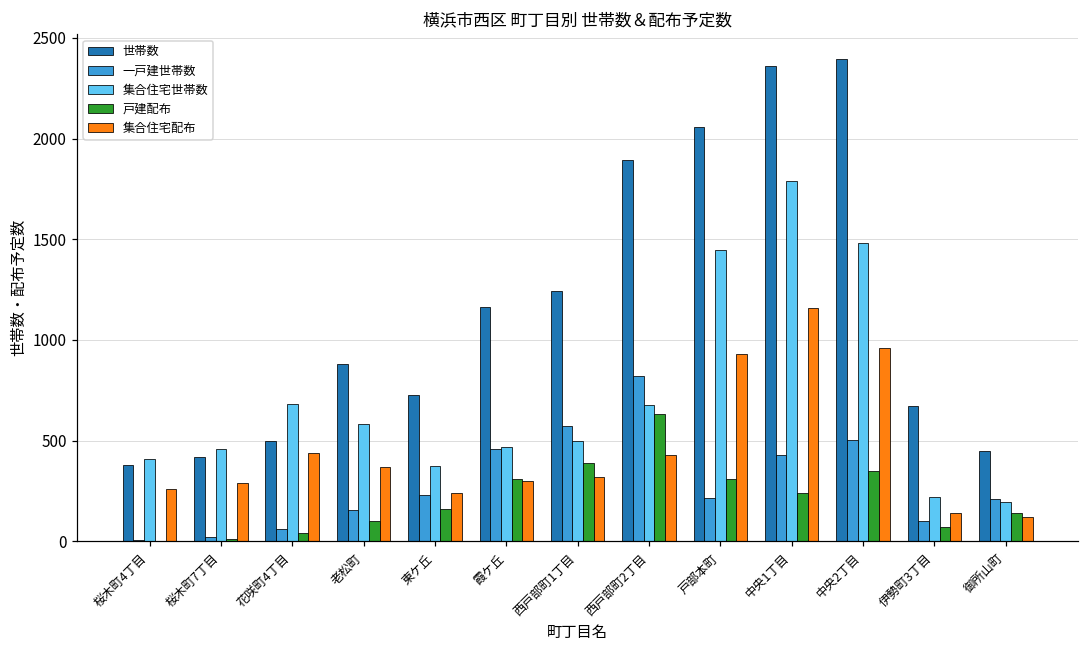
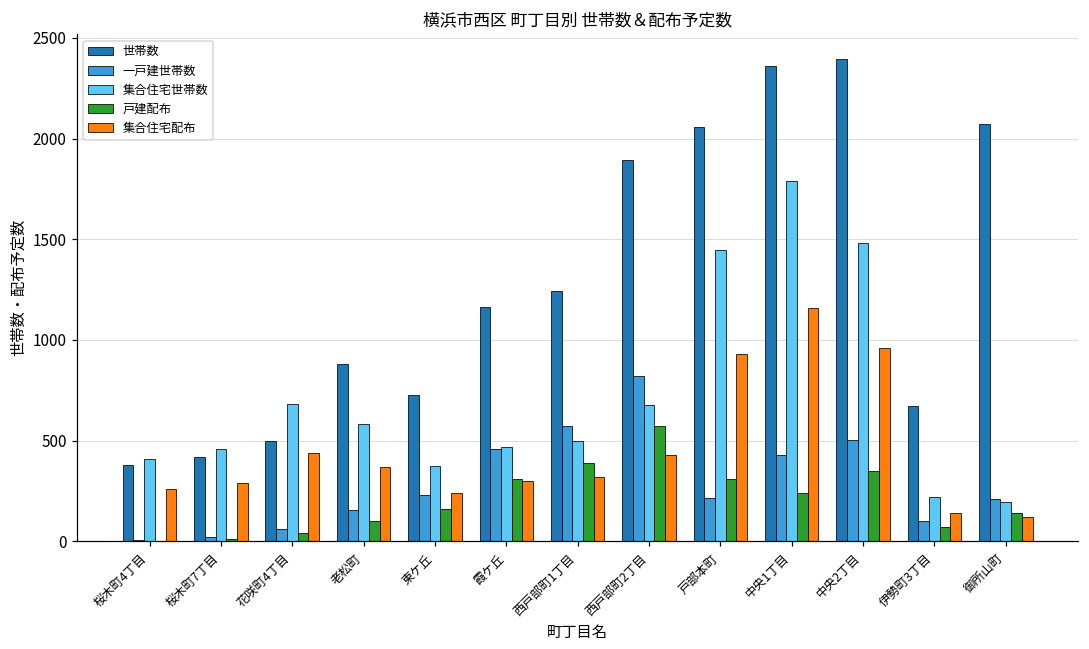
戸建配布, 西戸部町2丁目: 630 -> 570
世帯数, 御所山町: 450 -> 2070
